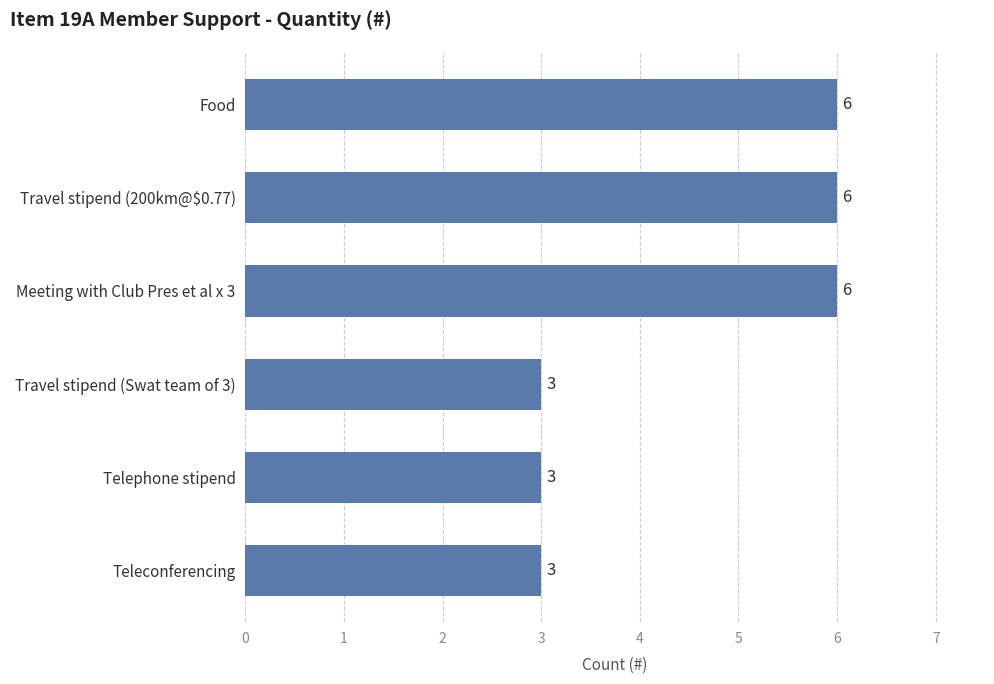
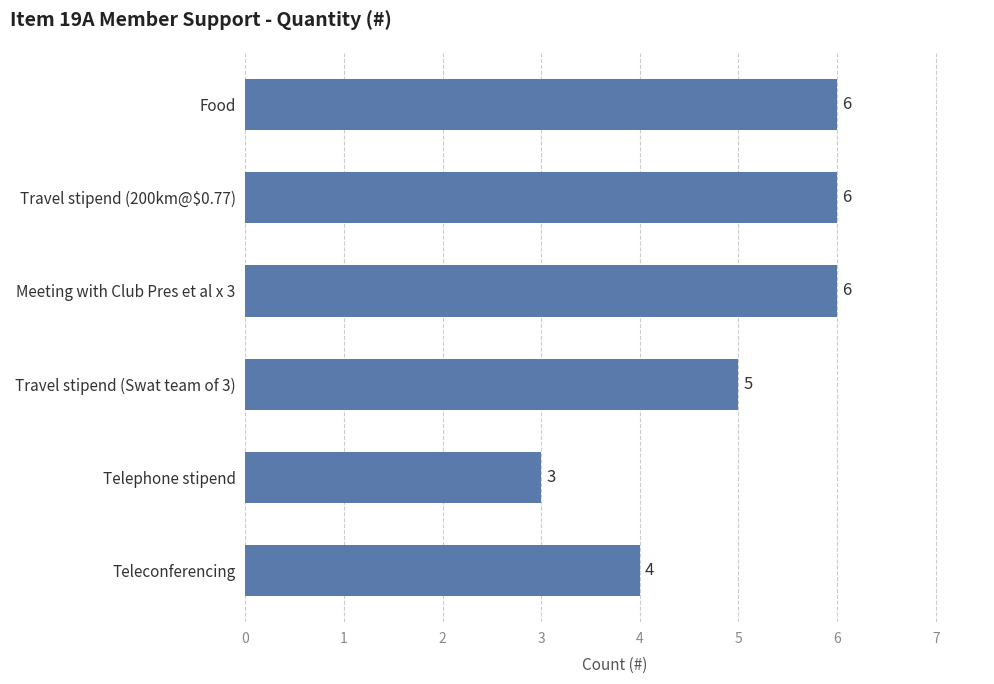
Travel stipend (Swat team of 3): 3 -> 5
Teleconferencing: 3 -> 4
